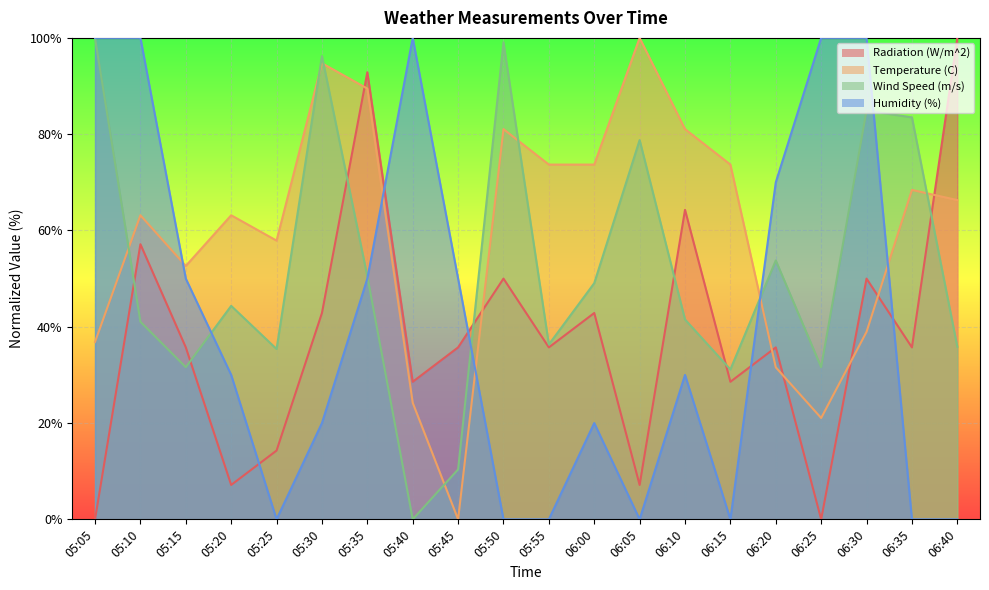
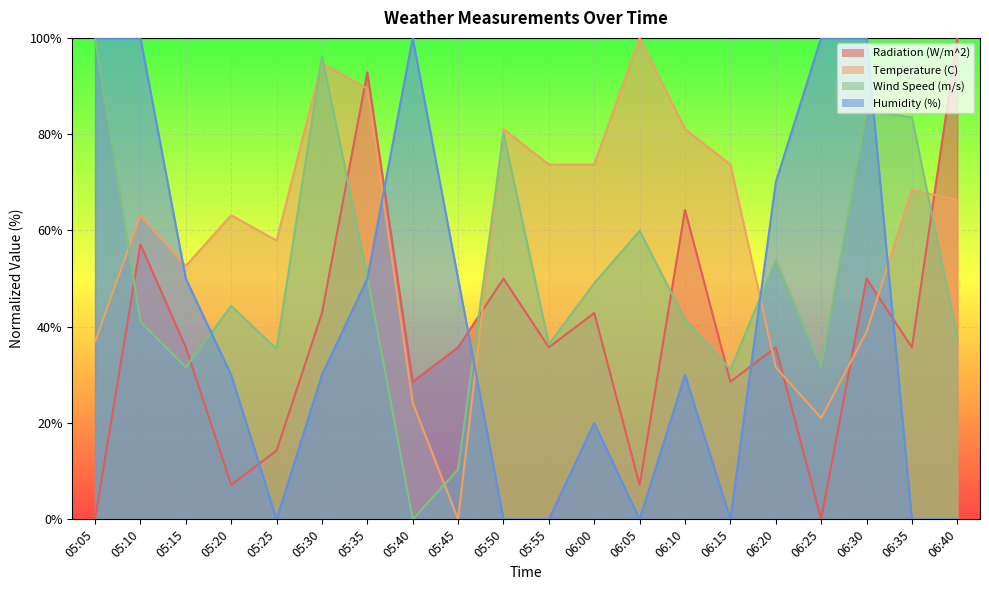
Humidity (%), 05:30: 20% -> 30%
Wind Speed (m/s), 05:50: 99% -> 80%
Wind Speed (m/s), 06:05: 79% -> 60%
Wind Speed (m/s), 06:40: 36% -> 38%
